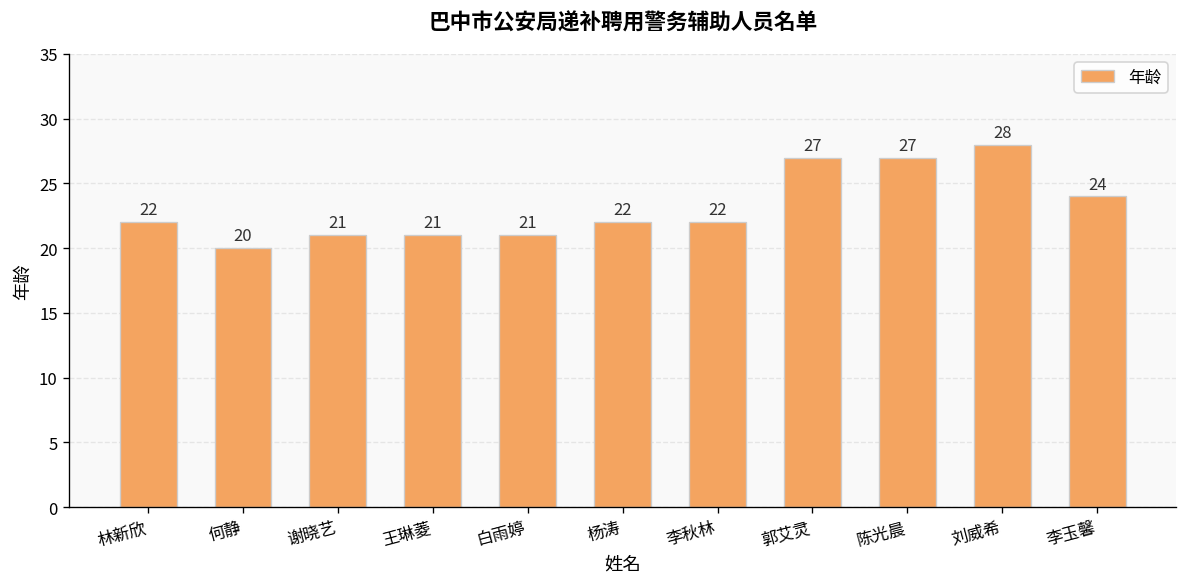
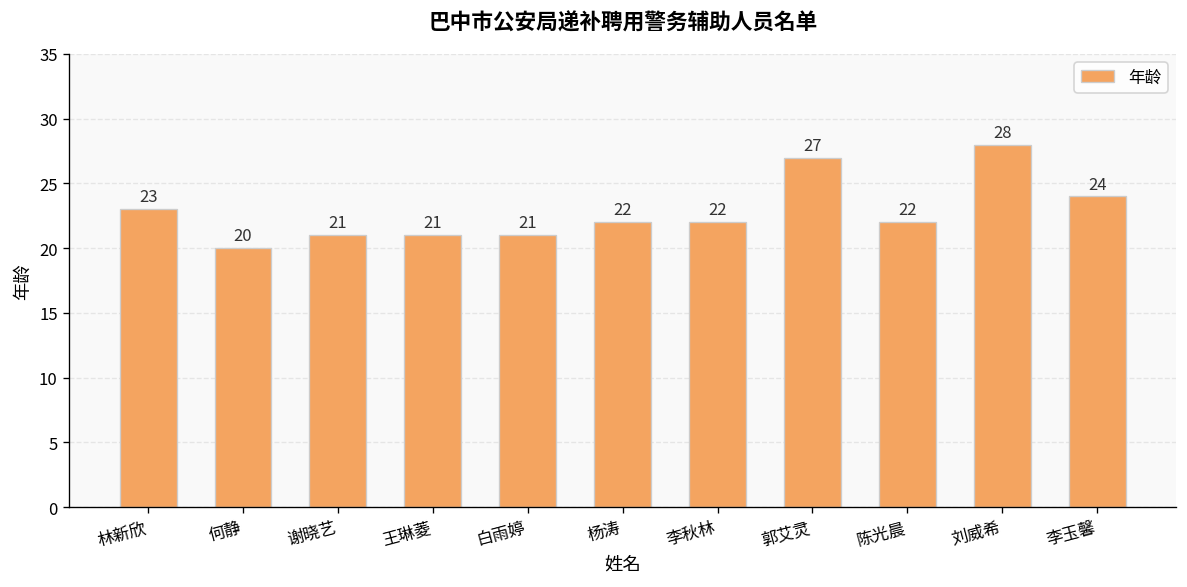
林新欣: 22 -> 23
陈光晨: 27 -> 22
